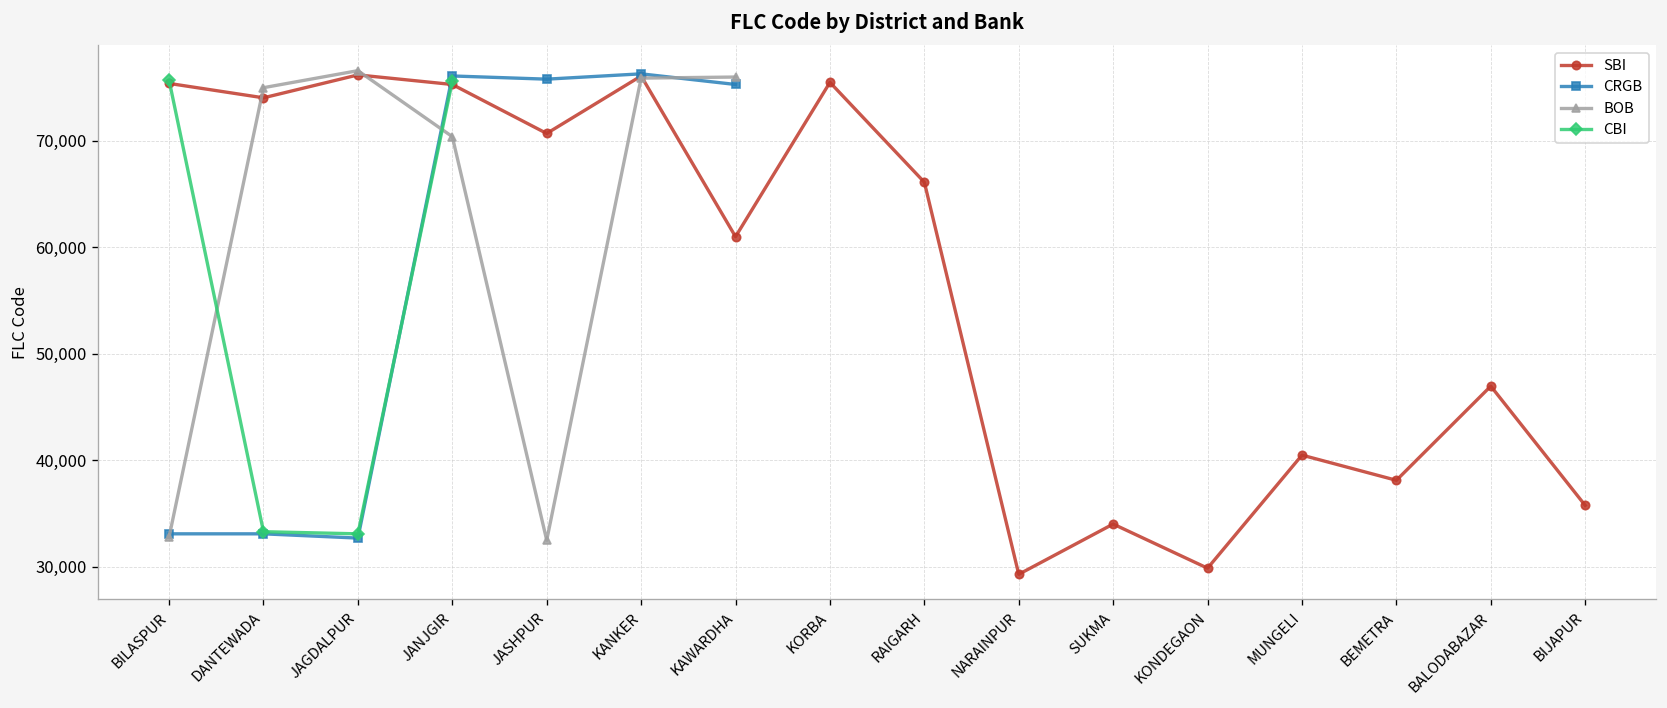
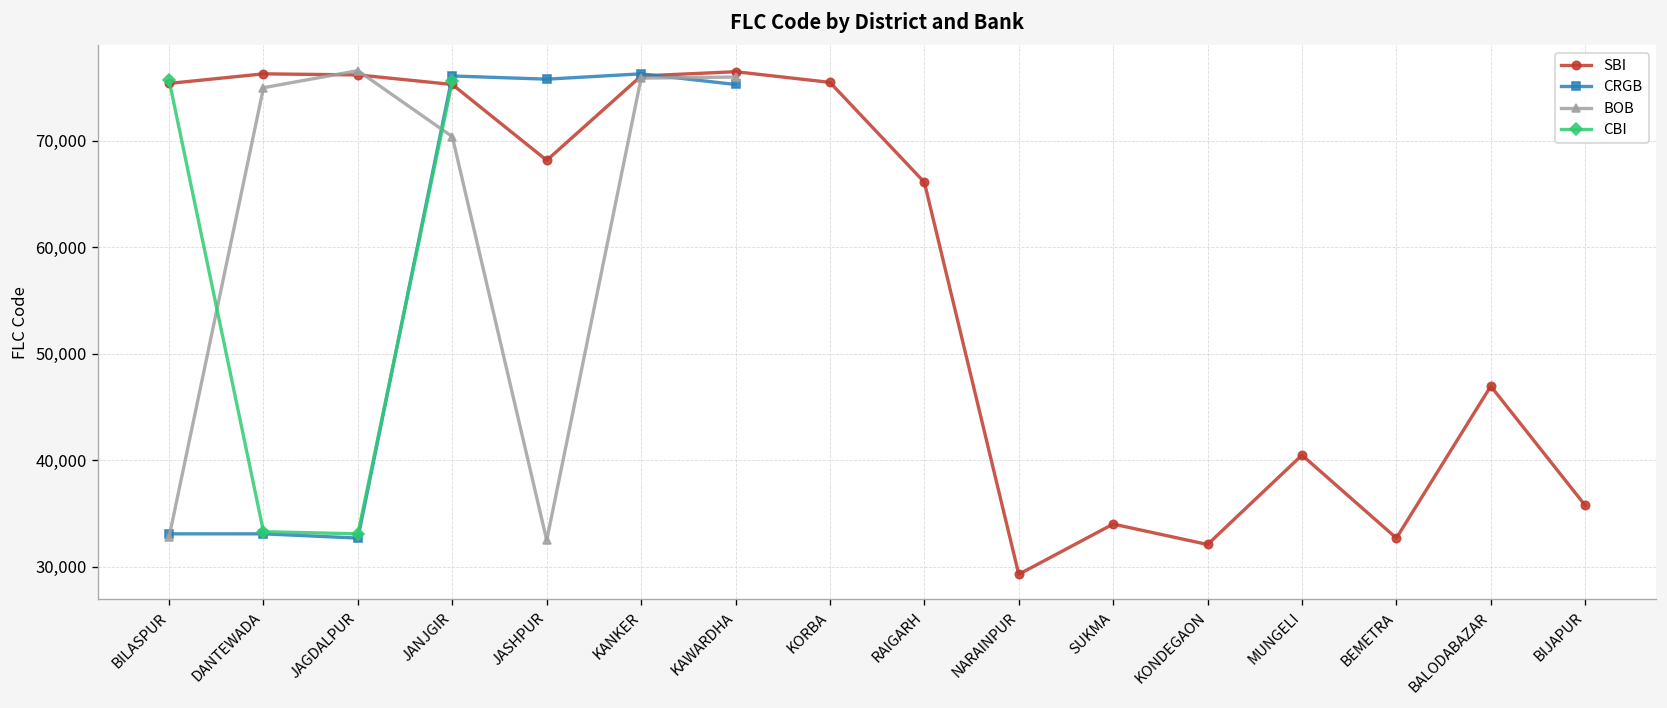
SBI, DANTEWADA: 74,000 -> 76,000
SBI, JASHPUR: 71,000 -> 68,000
SBI, KAWARDHA: 61,000 -> 77,000
SBI, KONDEGAON: 30,000 -> 32,000
SBI, BEMETRA: 38,000 -> 33,000
